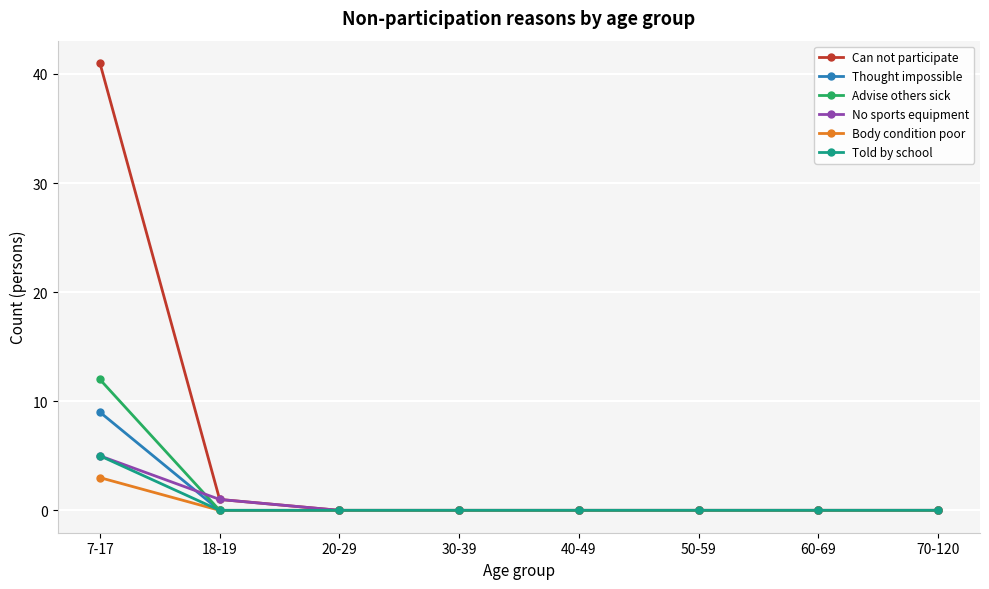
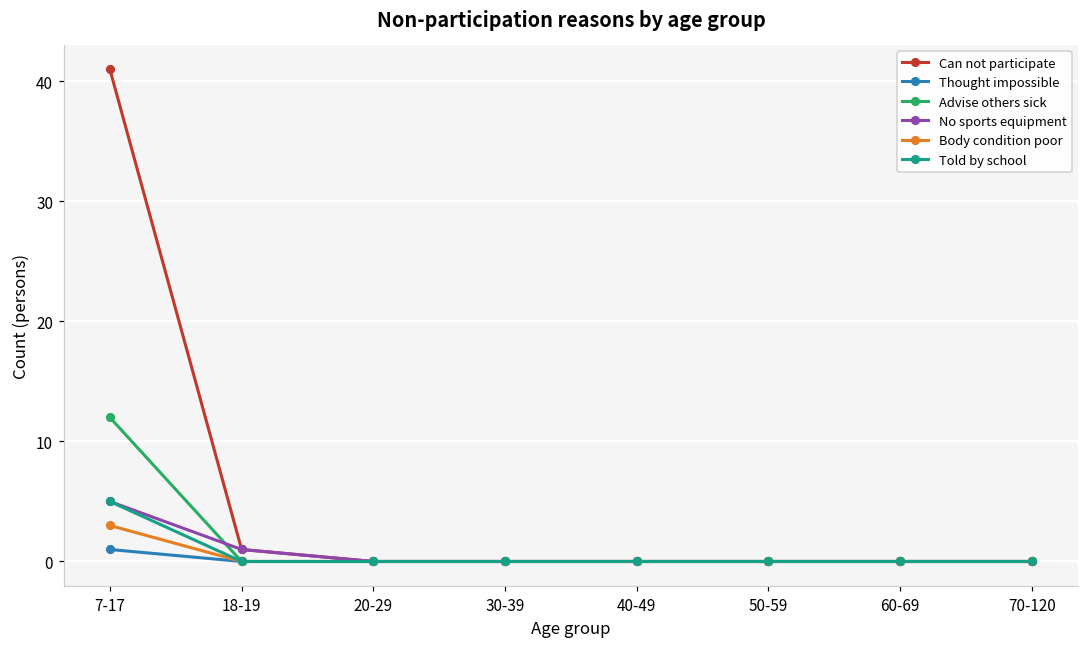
Thought impossible, 7-17: 9 -> 1
